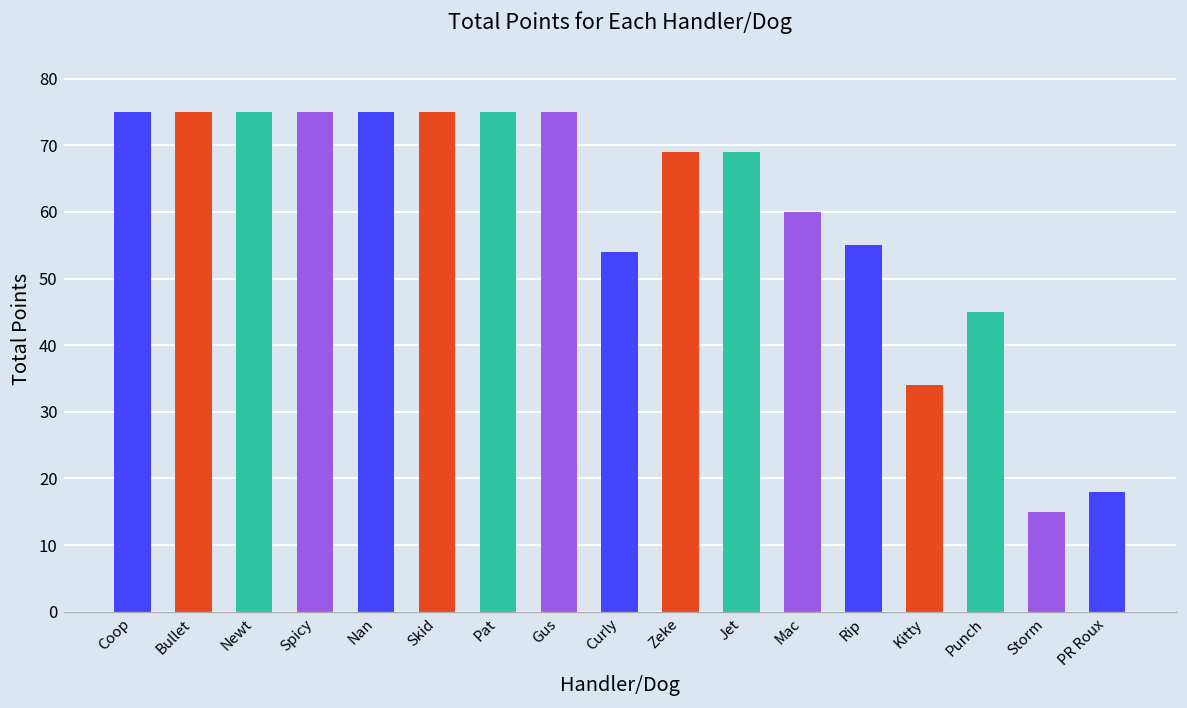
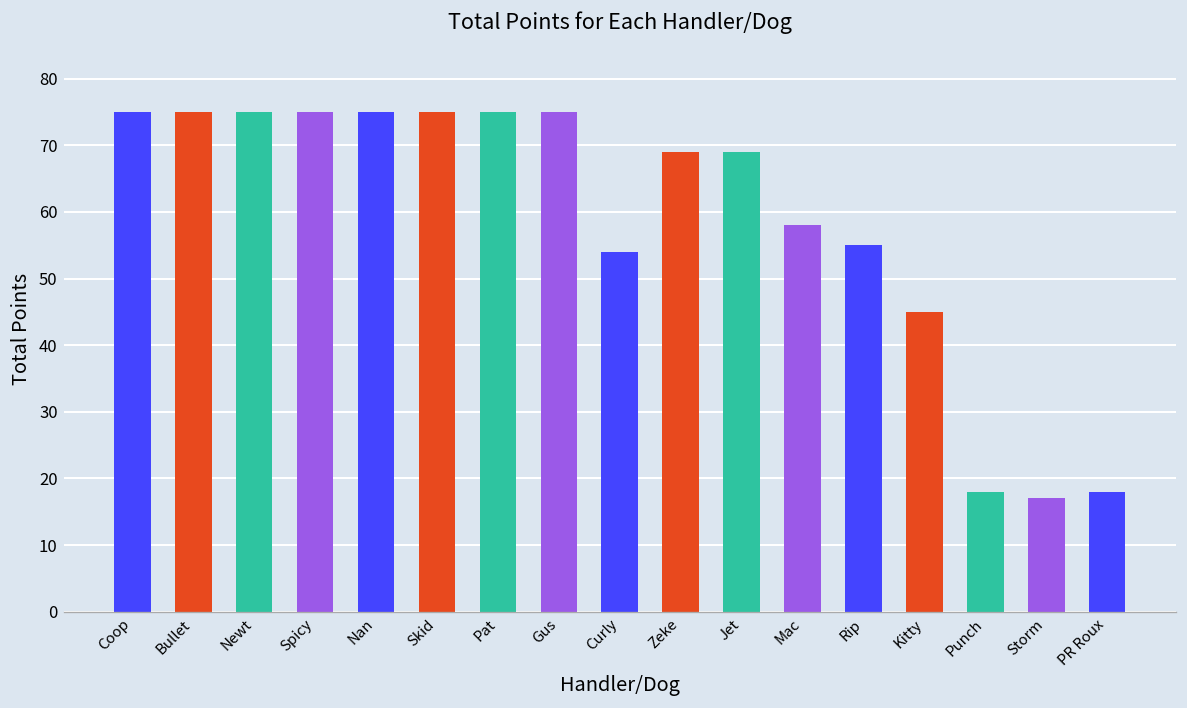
Mac: 60 -> 58
Kitty: 34 -> 45
Punch: 45 -> 18
Storm: 15 -> 17
